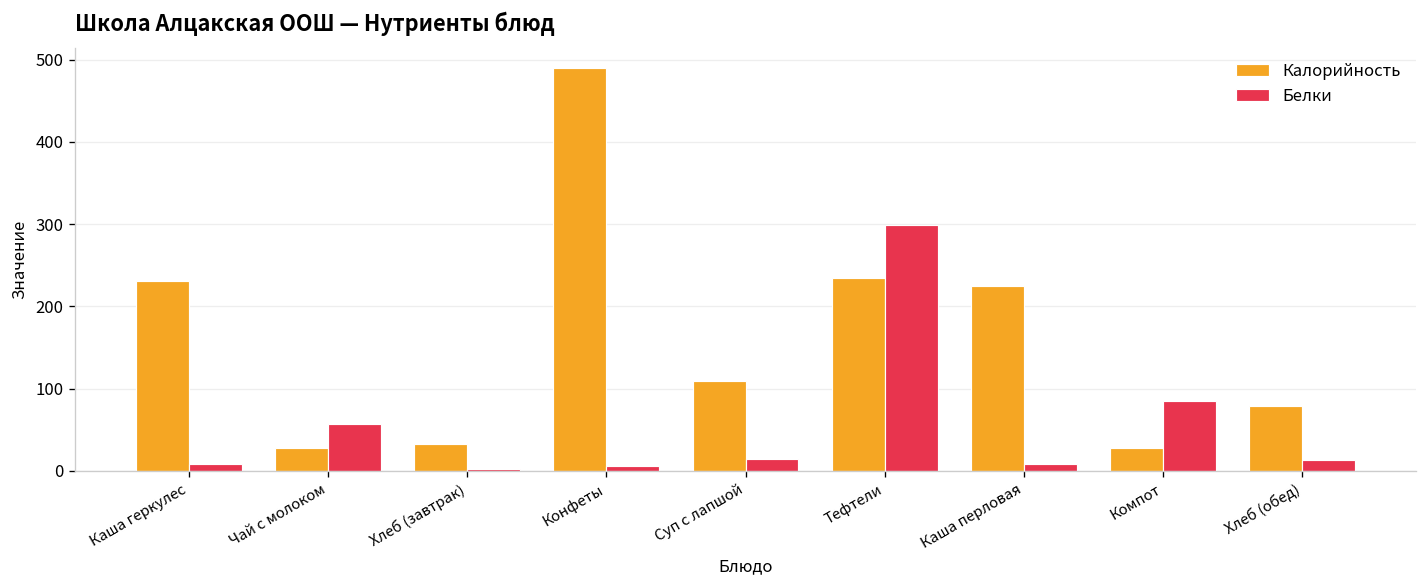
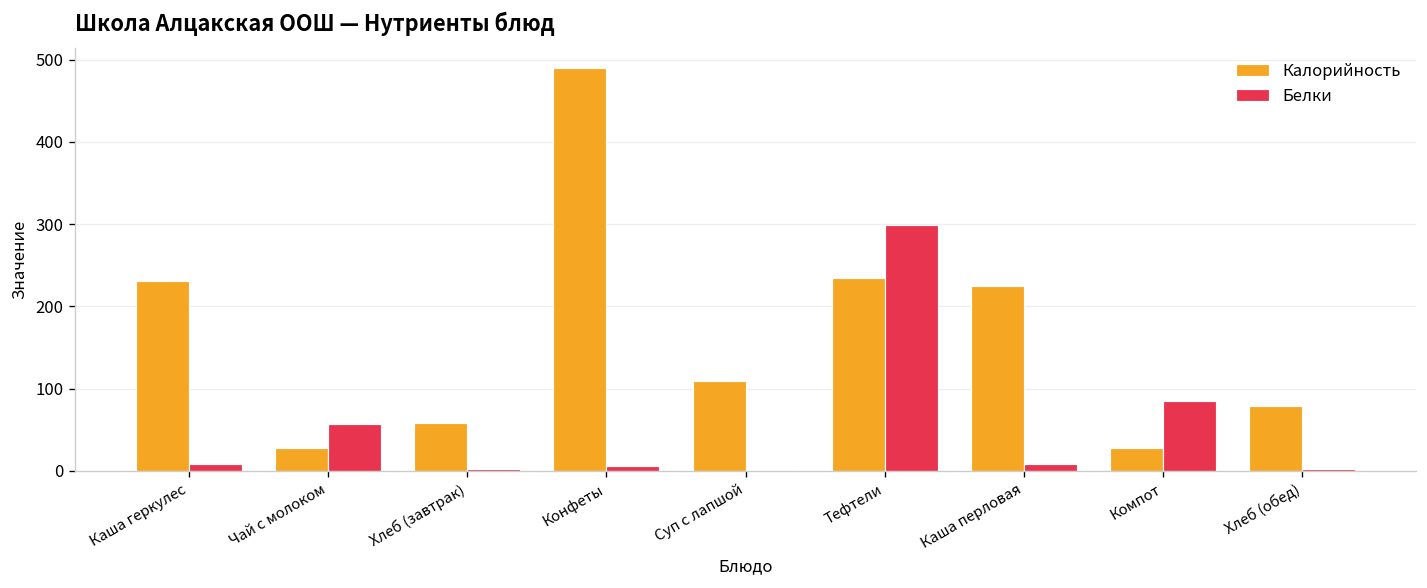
Калорийность, Хлеб (завтрак): 30 -> 60
Белки, Суп с лапшой: 10 -> 0
Белки, Хлеб (обед): 10 -> 0
